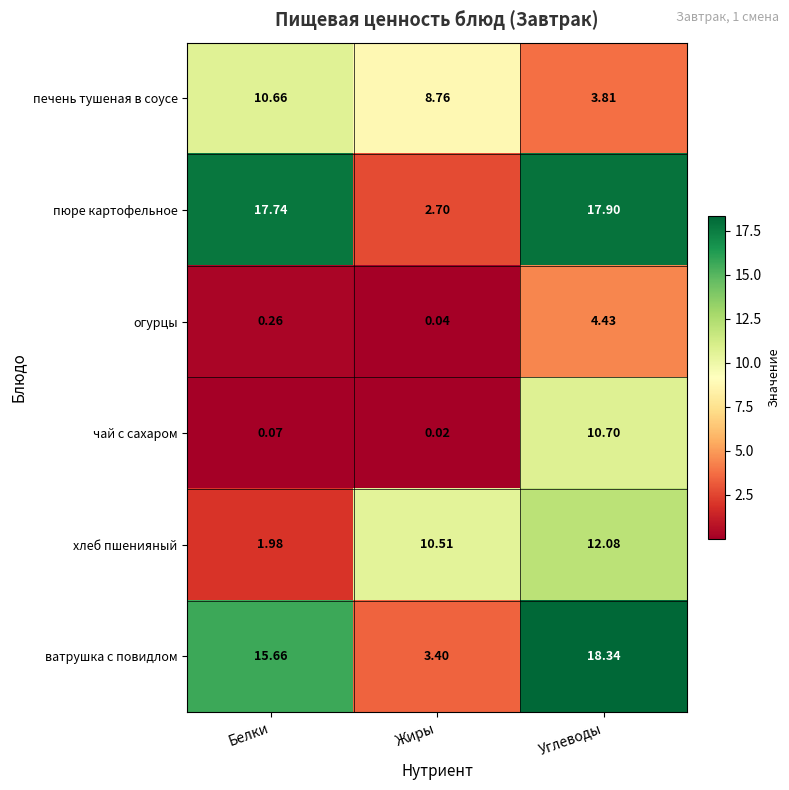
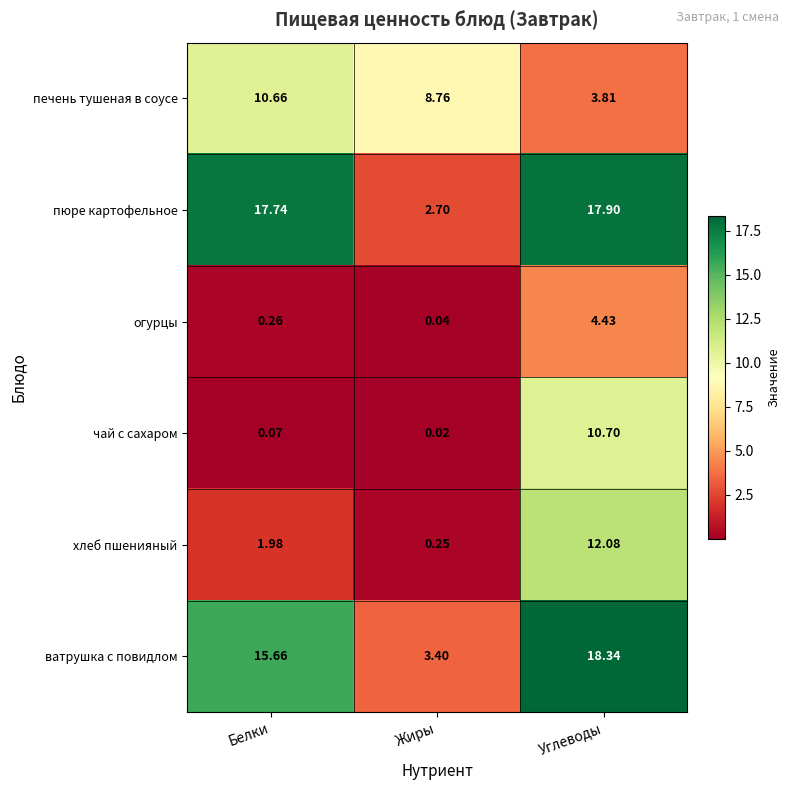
хлеб пшенияный, Жиры: 10.51 -> 0.25
